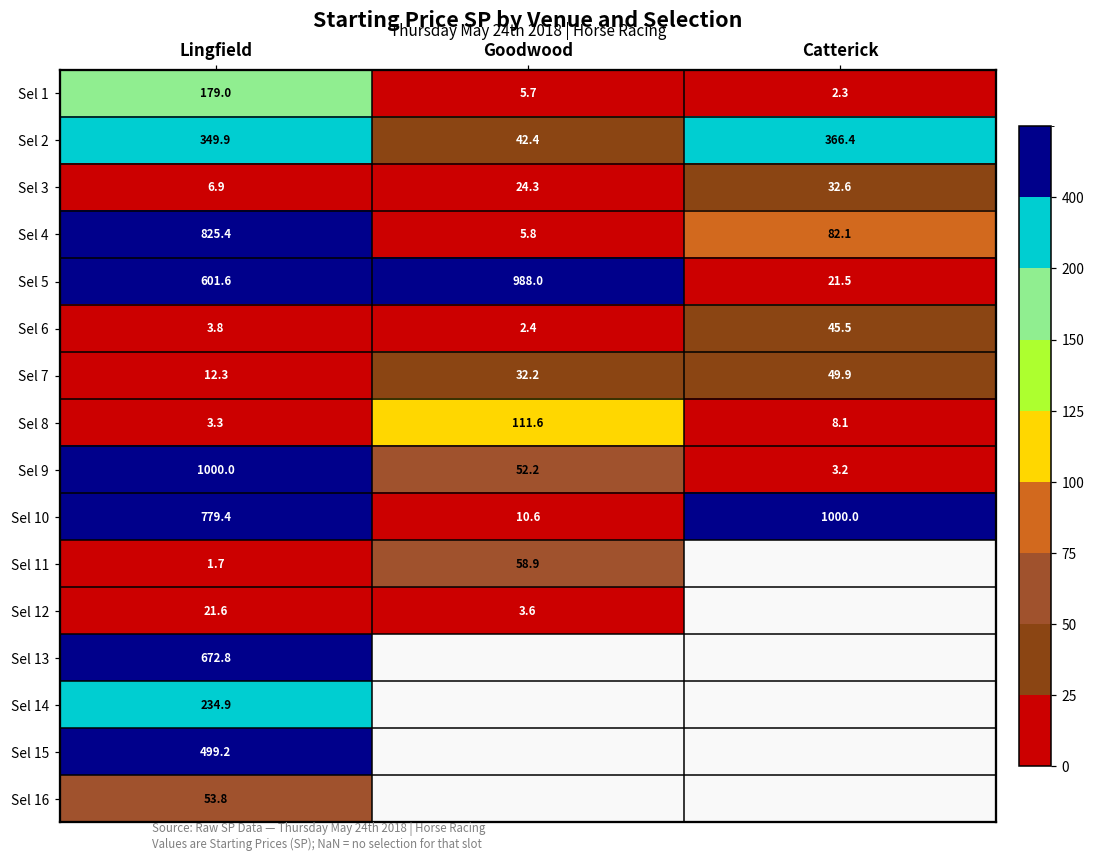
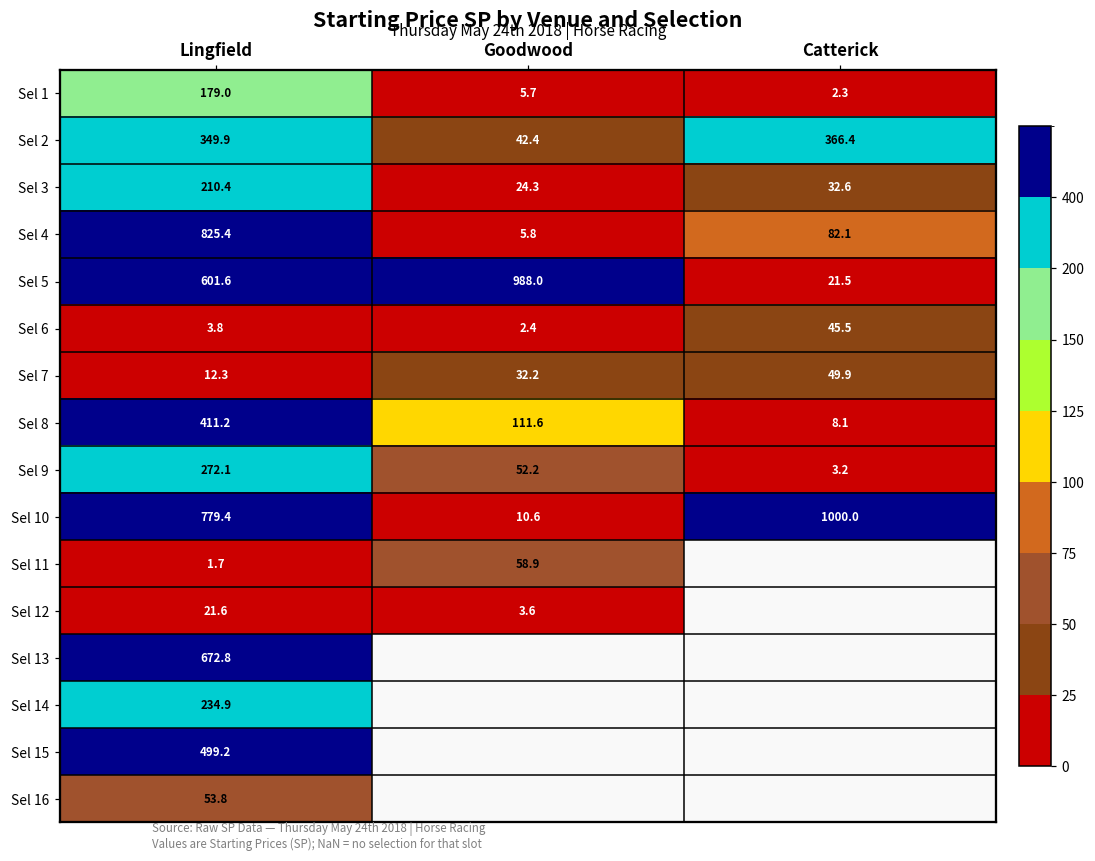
Sel 3, Lingfield: 6.9 -> 210.4
Sel 8, Lingfield: 3.3 -> 411.2
Sel 9, Lingfield: 1000.0 -> 272.1
